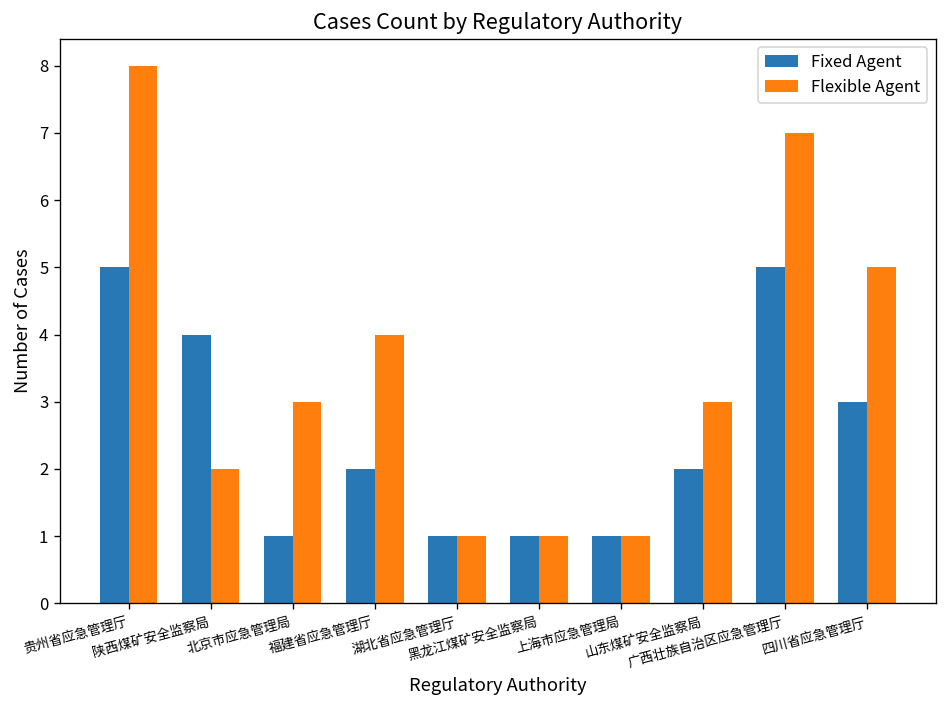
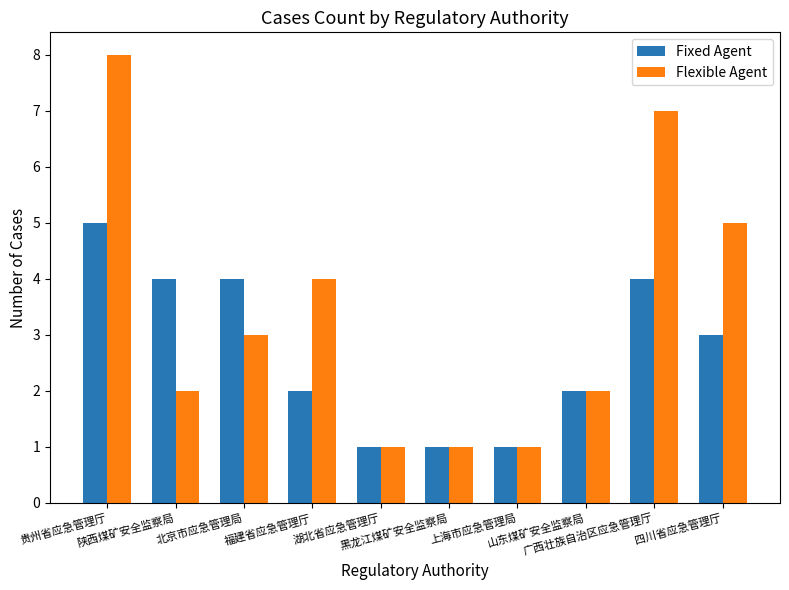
Fixed Agent, 北京市应急管理局: 1 -> 4
Flexible Agent, 山东煤矿安全监察局: 3 -> 2
Fixed Agent, 广西壮族自治区应急管理厅: 5 -> 4
